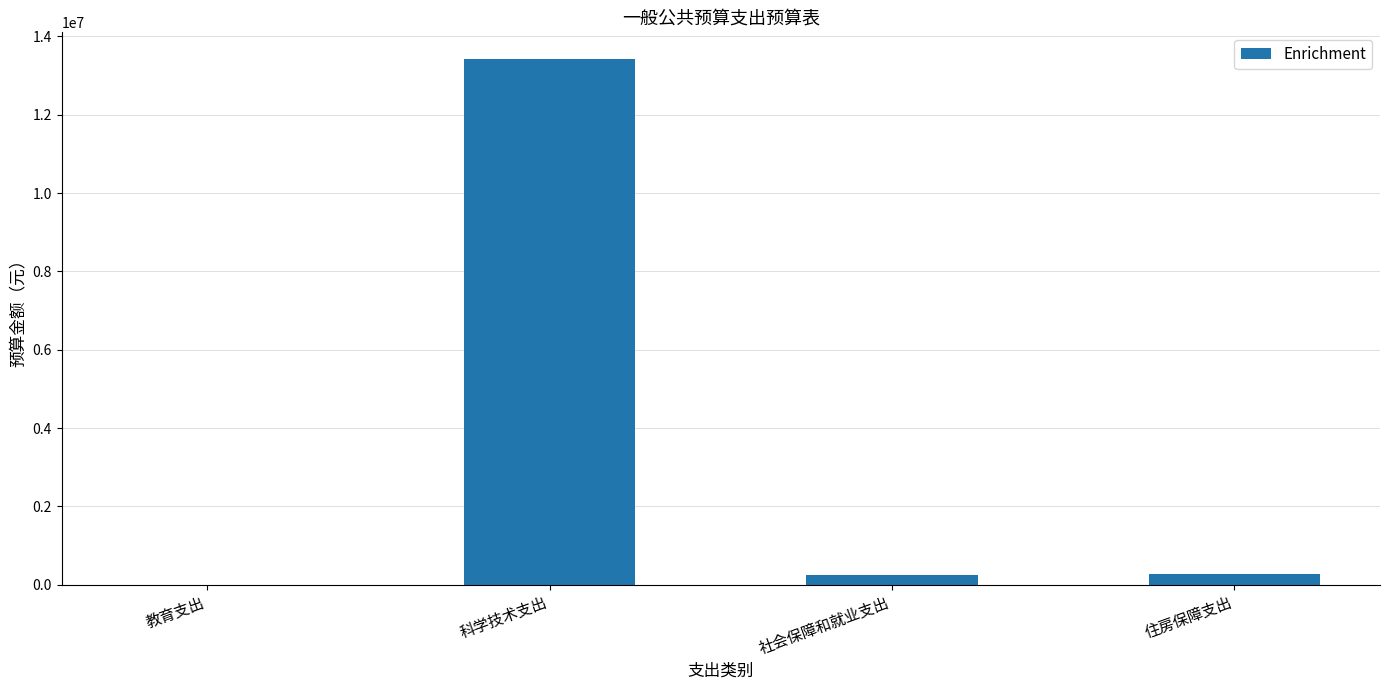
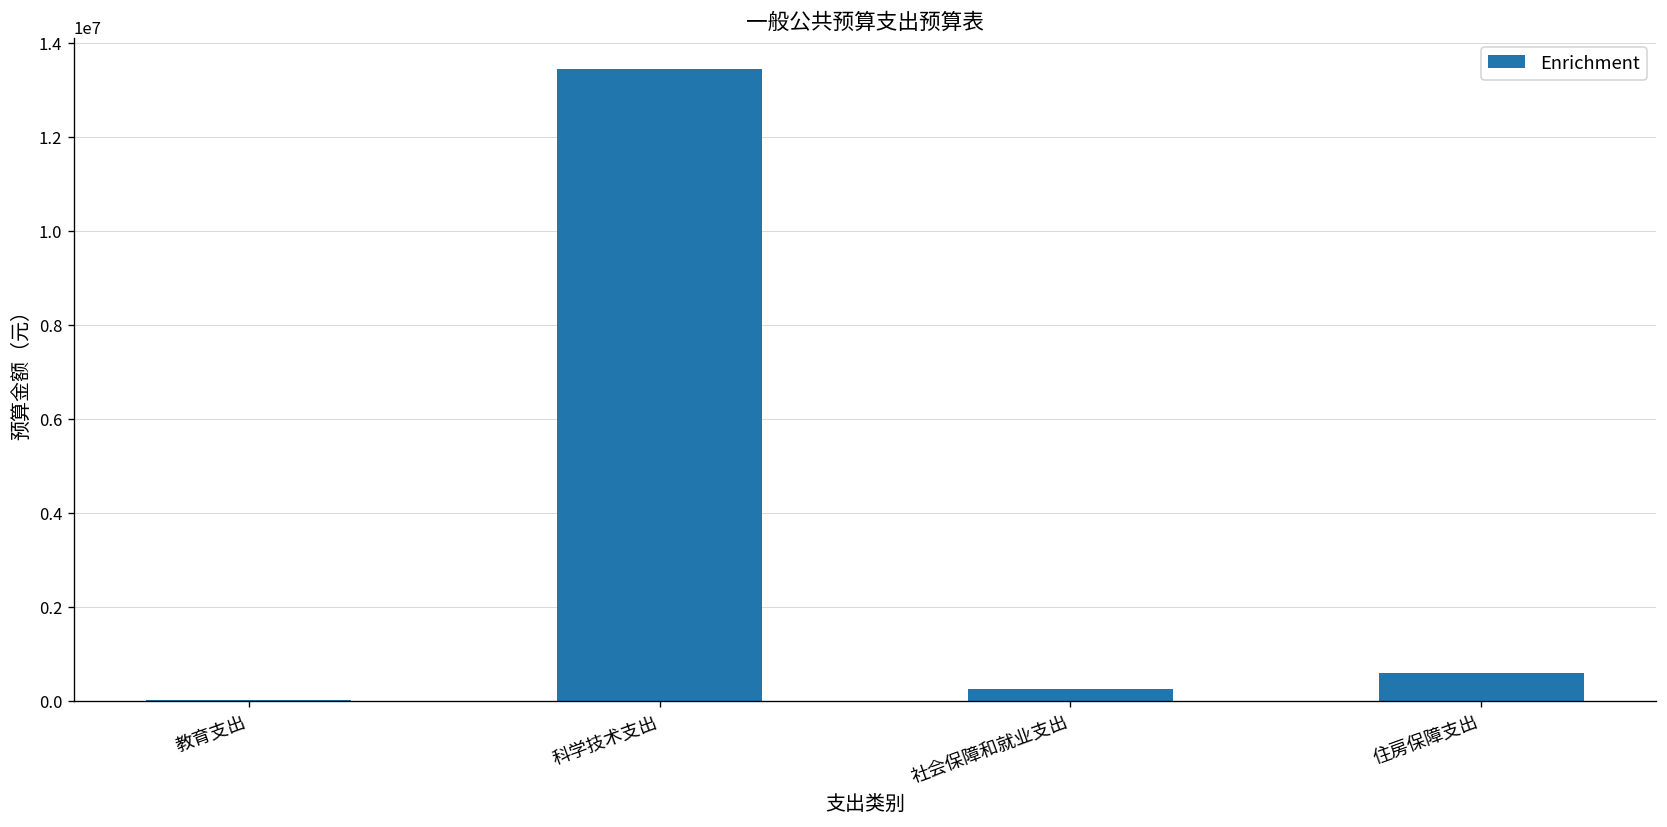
住房保障支出: 300000 -> 600000
